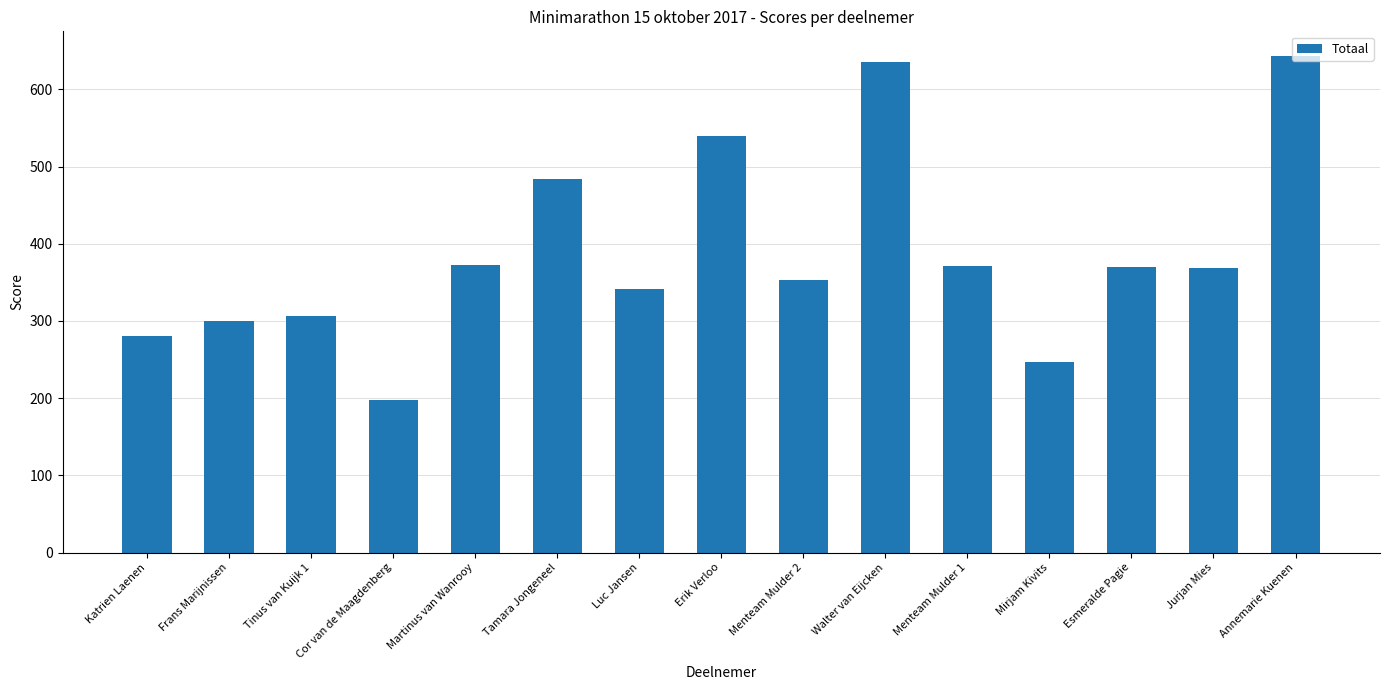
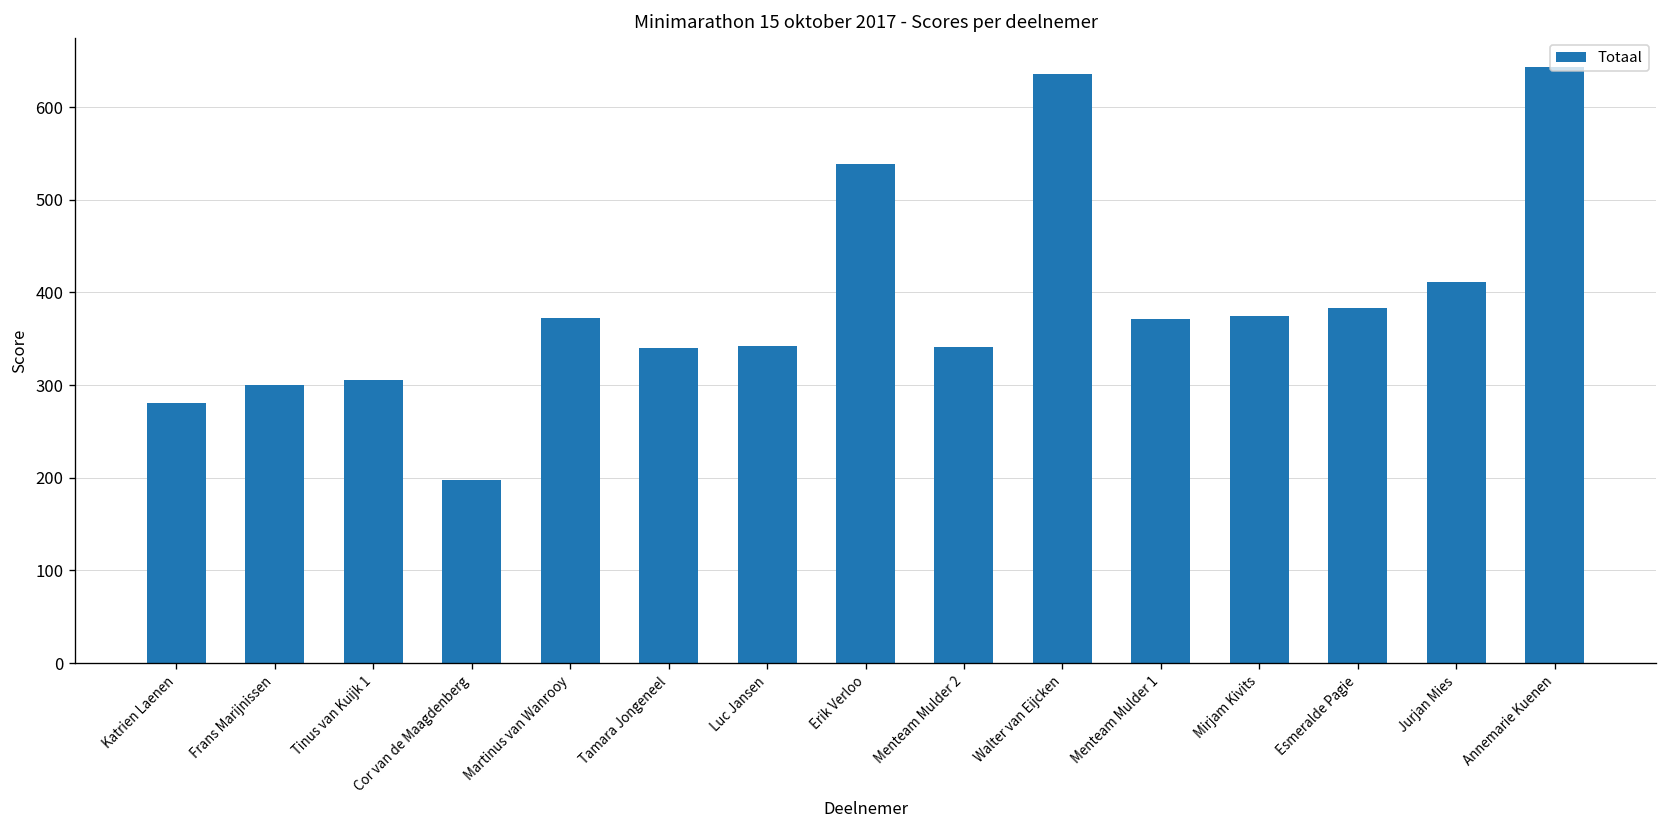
Tamara Jongeneel: 480 -> 340
Menteam Mulder 2: 350 -> 340
Mirjam Kivits: 250 -> 380
Esmeralde Pagie: 370 -> 380
Jurjan Mies: 370 -> 410
